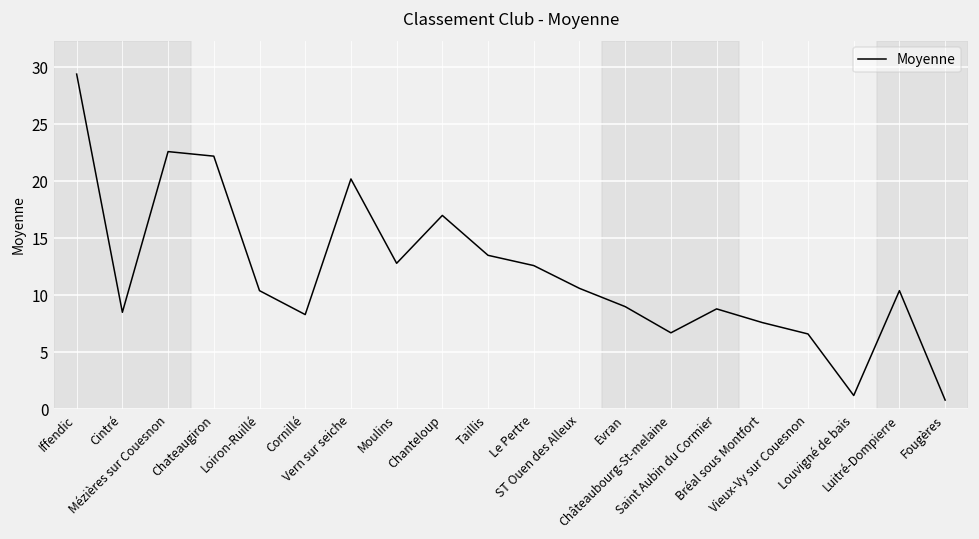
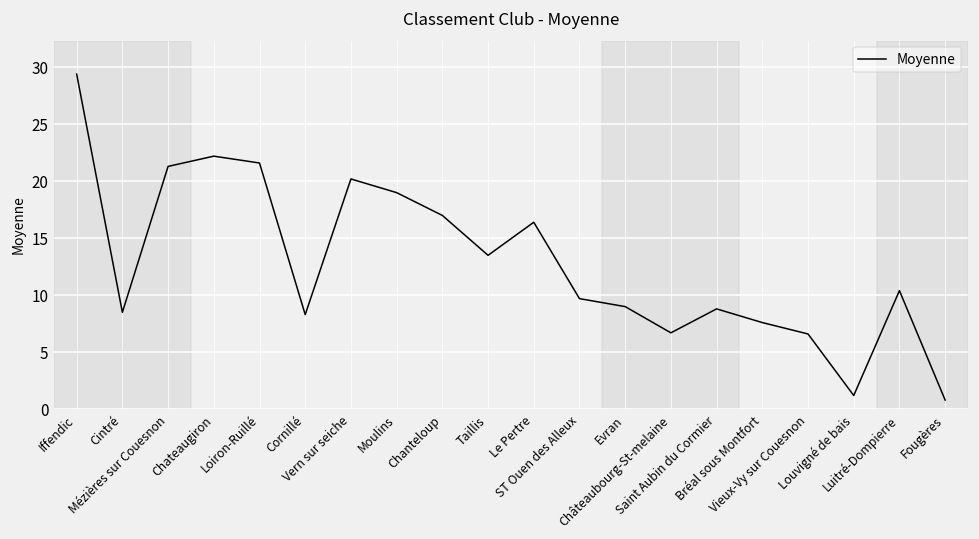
Mézières sur Couesnon: 22.6 -> 21.3
Loiron-Ruillé: 10.4 -> 21.6
Moulins: 12.8 -> 19.0
Le Pertre: 12.6 -> 16.4
ST Ouen des Alleux: 10.6 -> 9.7
